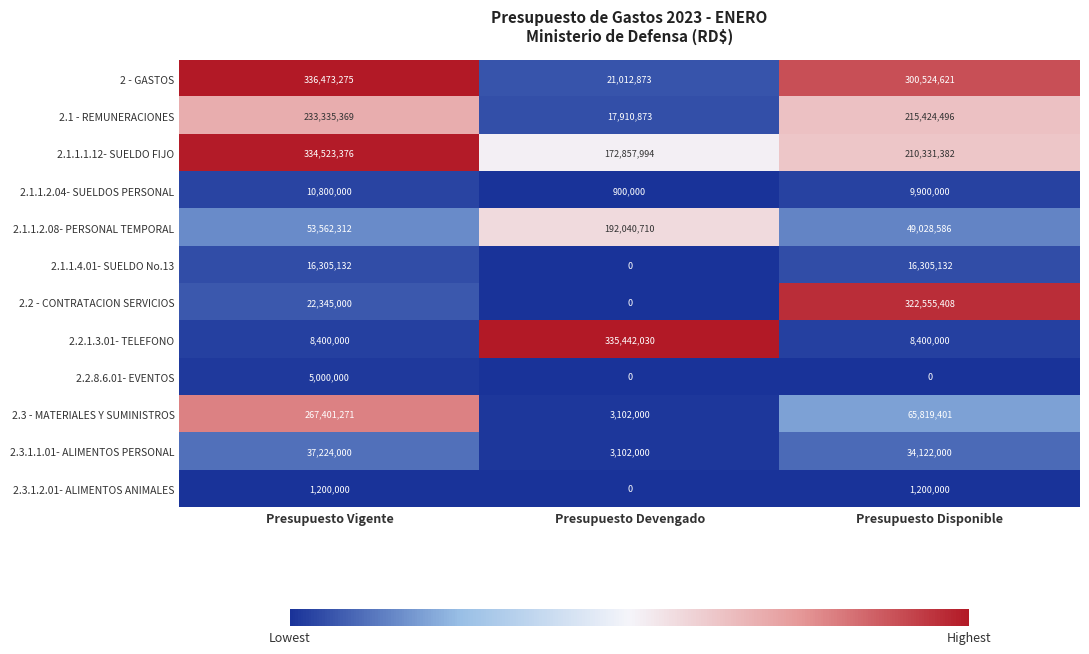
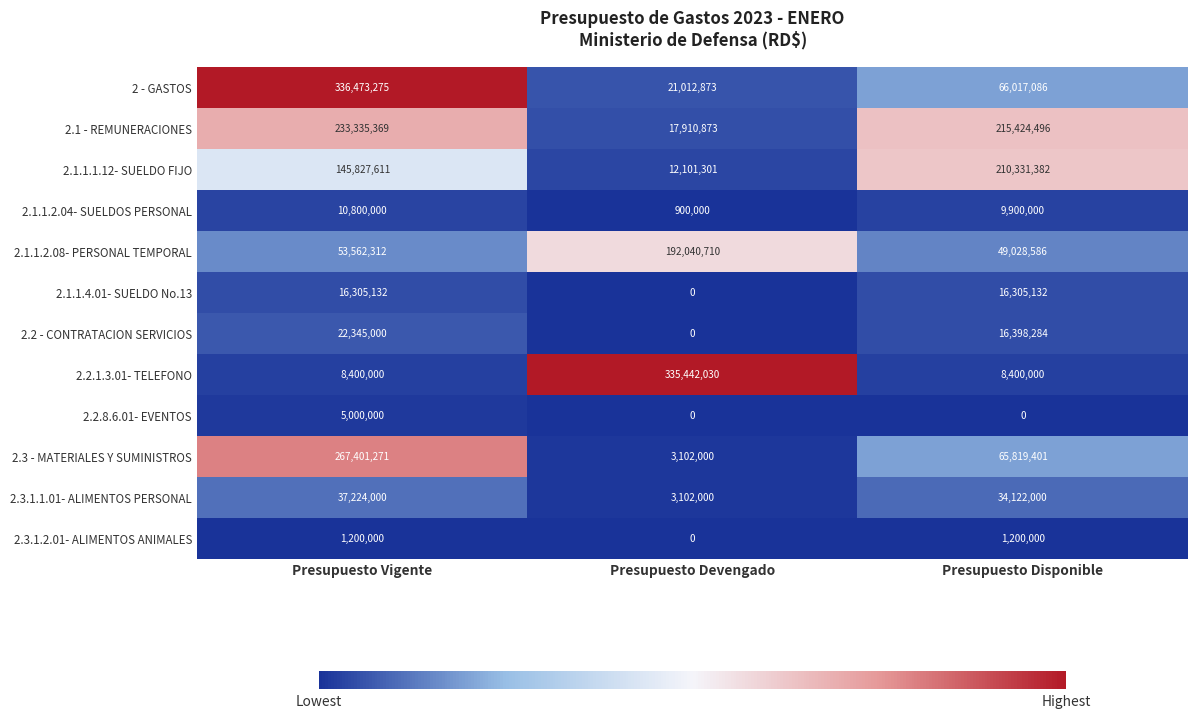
2 - GASTOS, Presupuesto Disponible: 300,524,621 -> 66,017,086
2.1.1.1.12- SUELDO FIJO, Presupuesto Vigente: 334,523,376 -> 145,827,611
2.1.1.1.12- SUELDO FIJO, Presupuesto Devengado: 172,857,994 -> 12,101,301
2.2 - CONTRATACION SERVICIOS, Presupuesto Disponible: 322,555,408 -> 16,398,284
